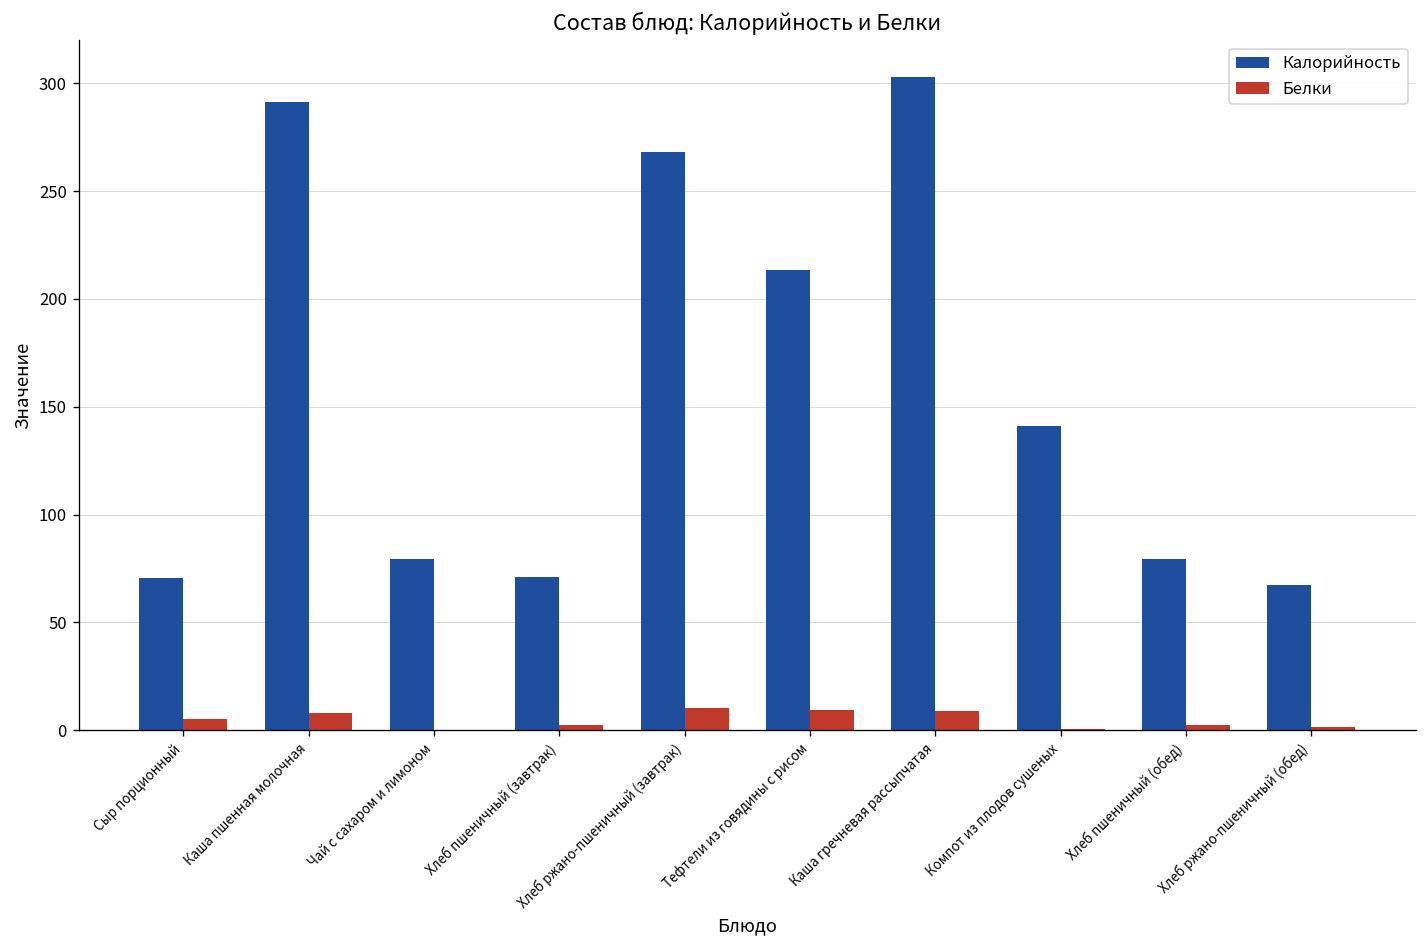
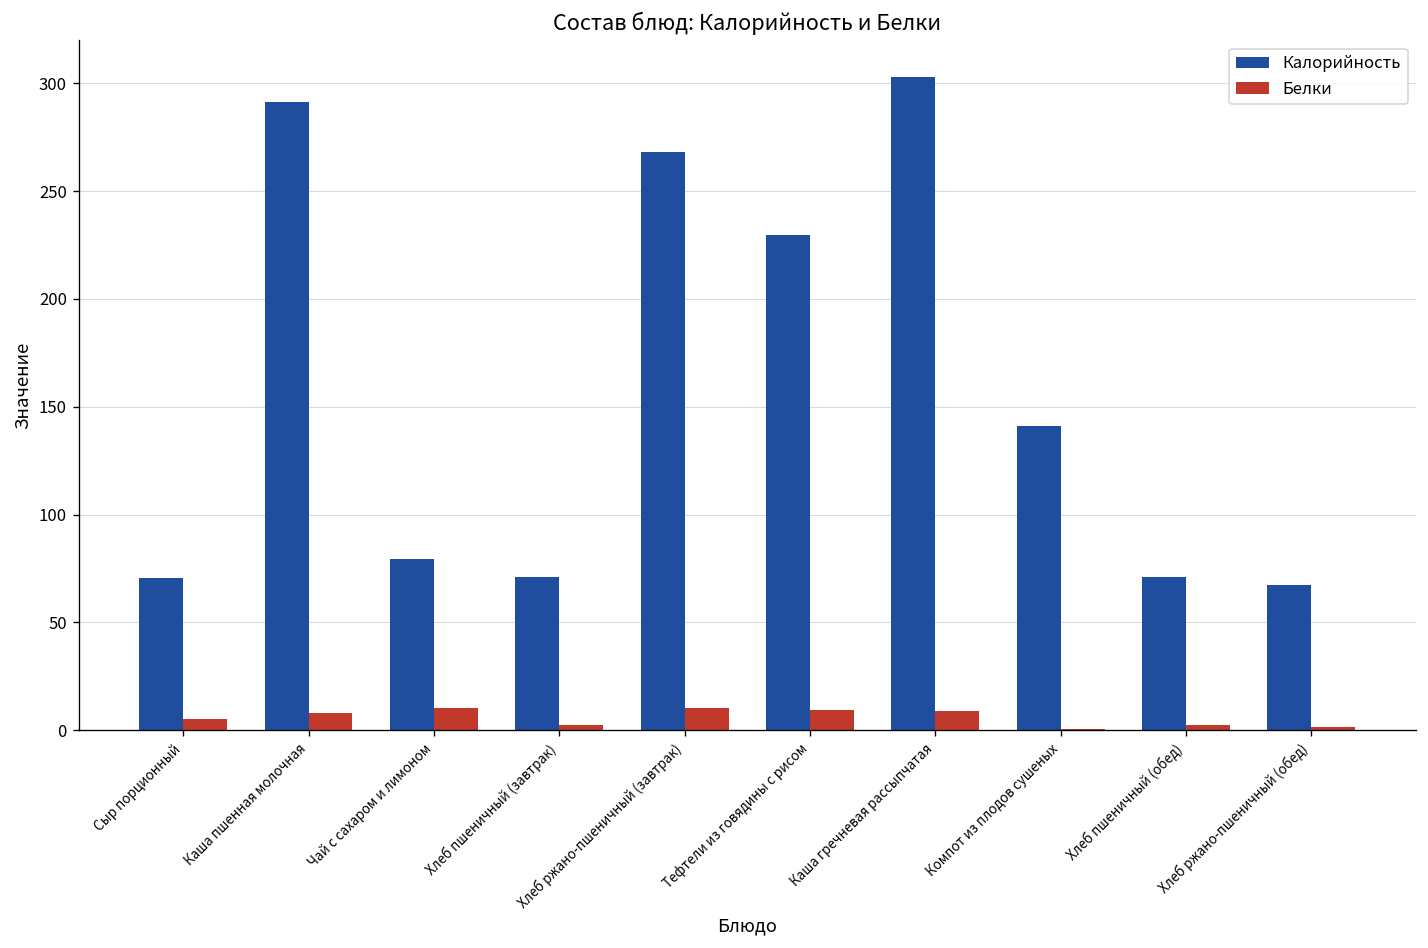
Белки, Чай с сахаром и лимоном: 0 -> 10
Калорийность, Тефтели из говядины с рисом: 214 -> 230
Калорийность, Хлеб пшеничный (обед): 79 -> 71
